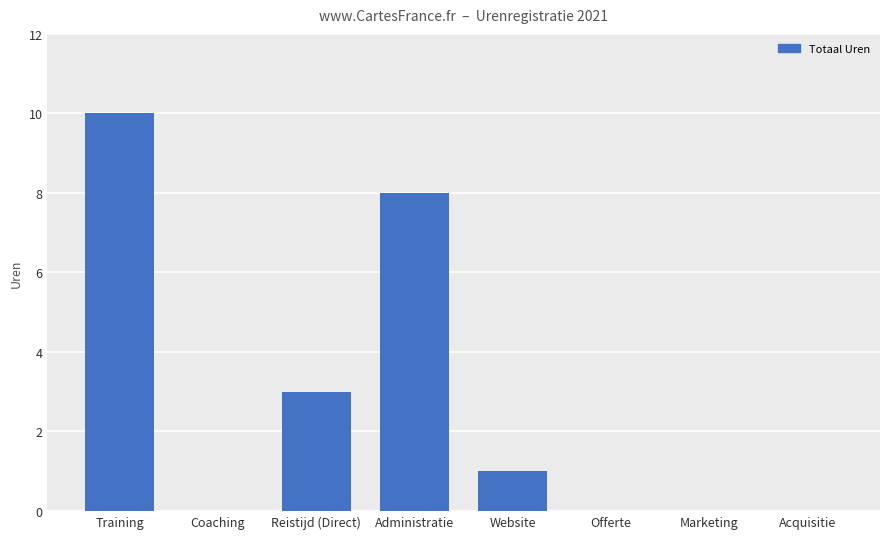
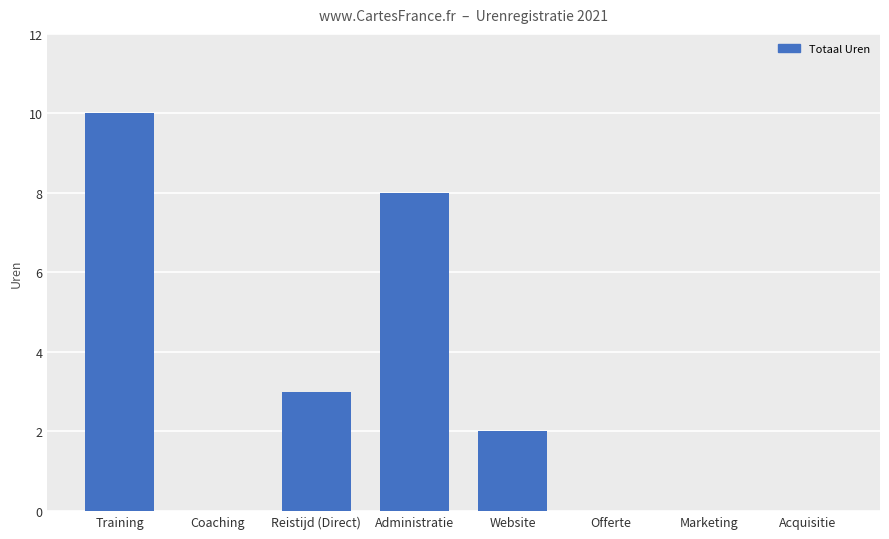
Website: 1 -> 2
